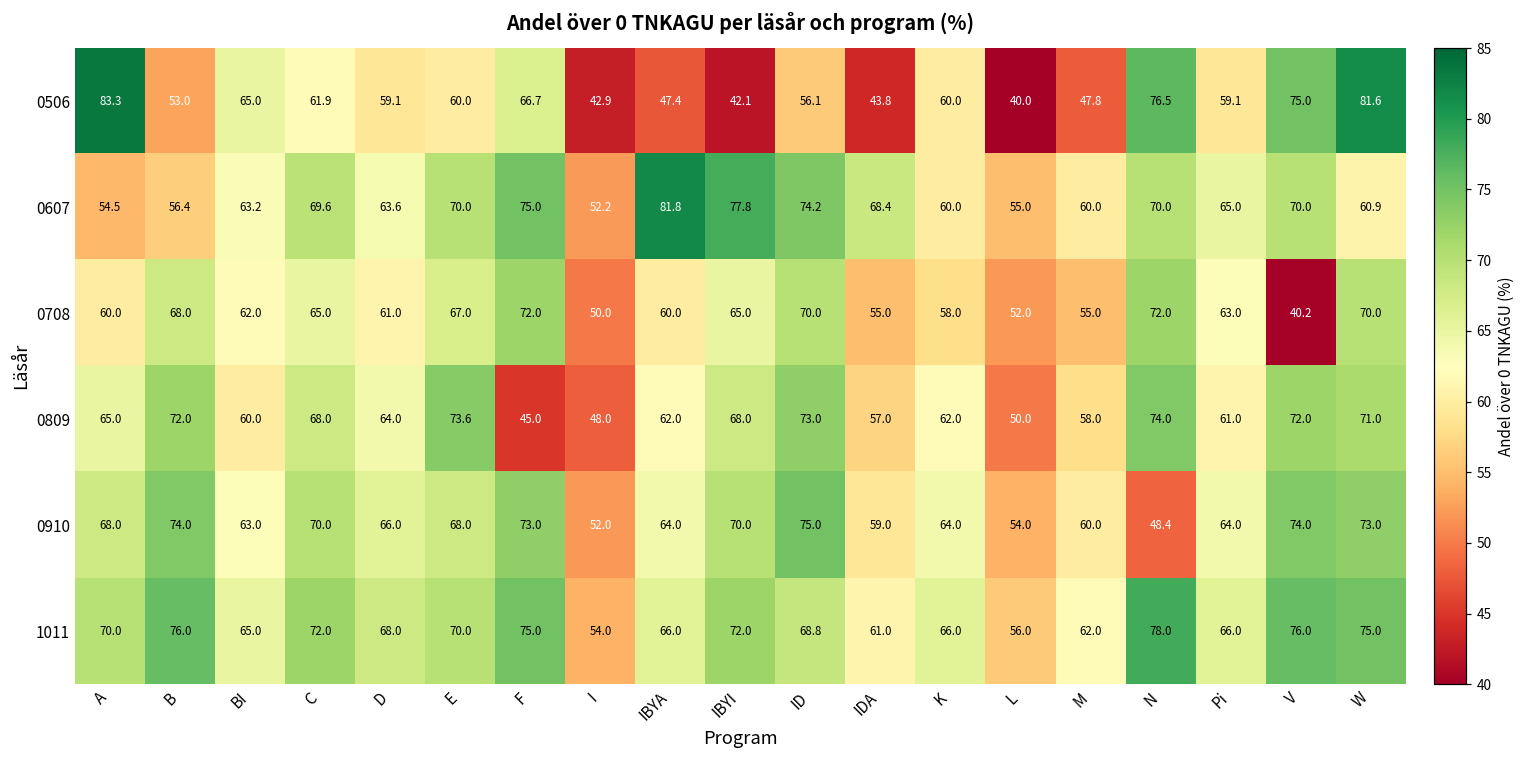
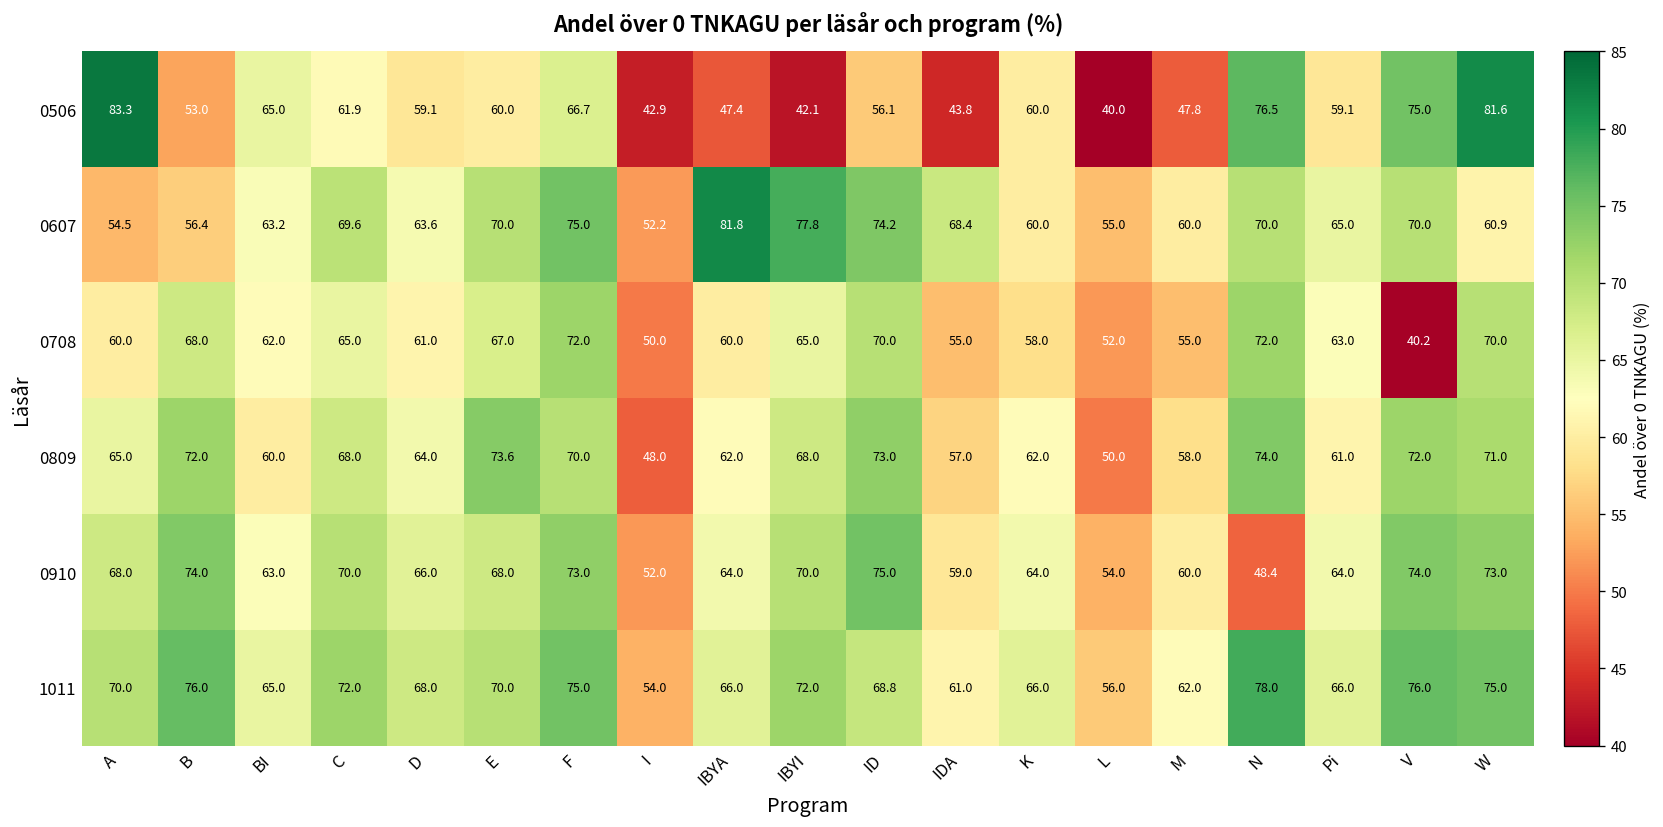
0809, F: 45.0 -> 70.0
